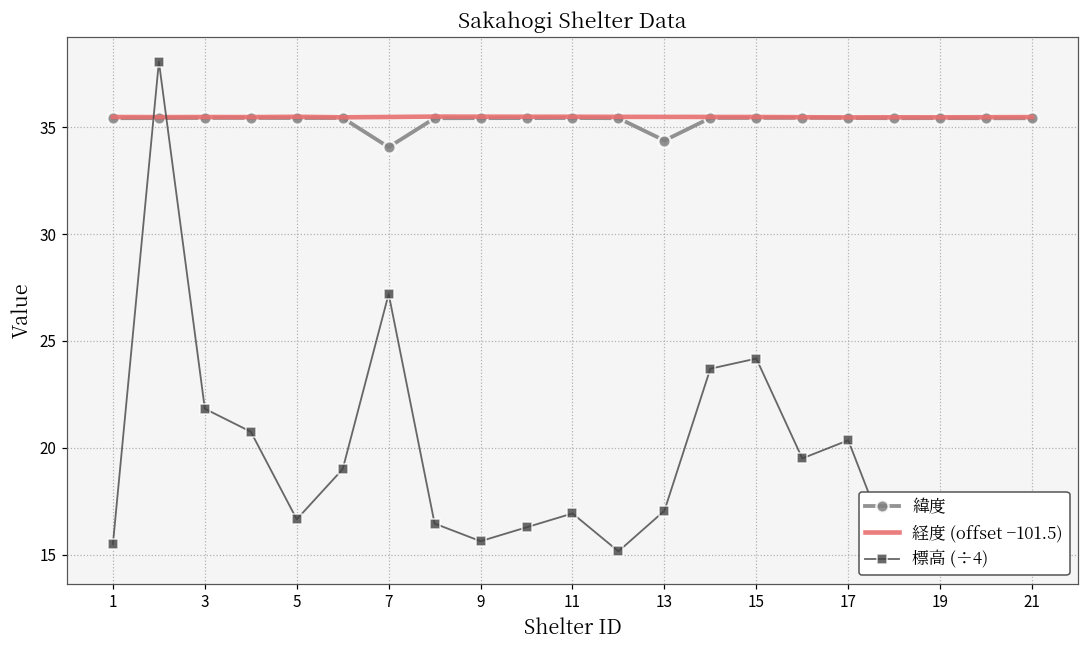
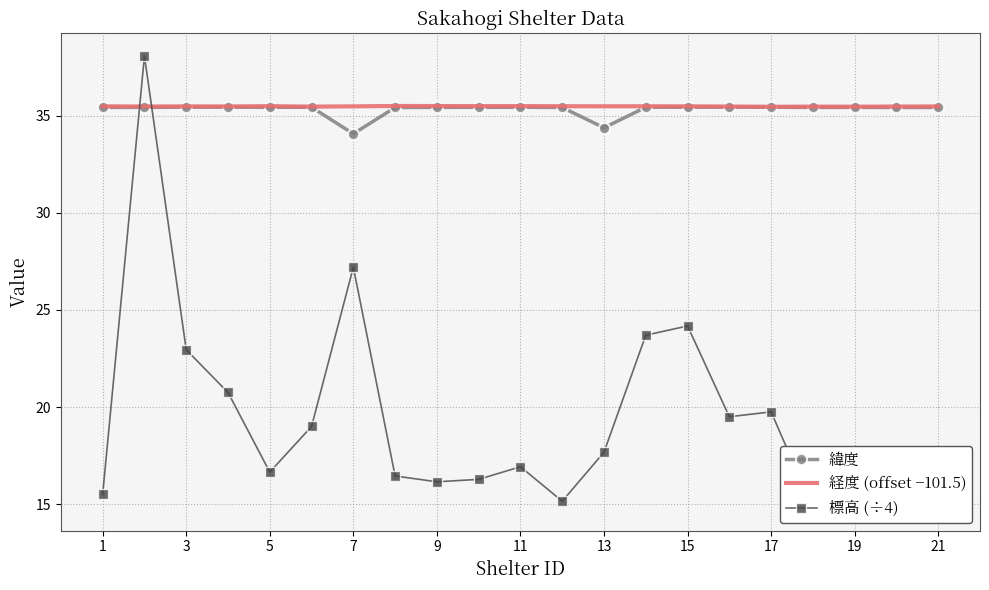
標高 (÷4), 3: 21.8 -> 23.0
標高 (÷4), 9: 15.6 -> 16.2
標高 (÷4), 13: 17.1 -> 17.7
標高 (÷4), 17: 20.4 -> 19.8
